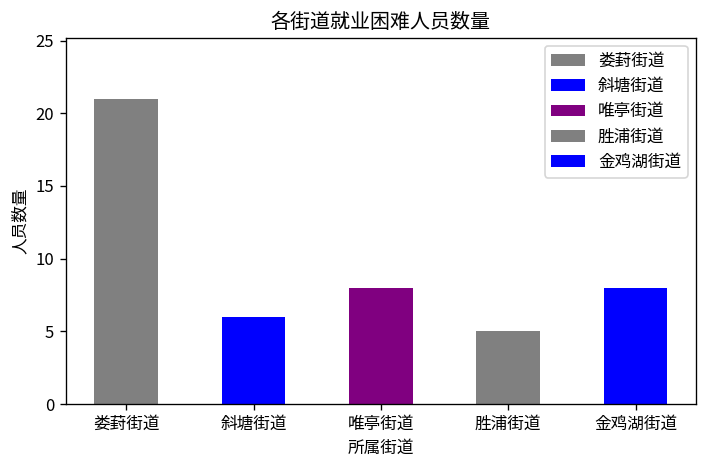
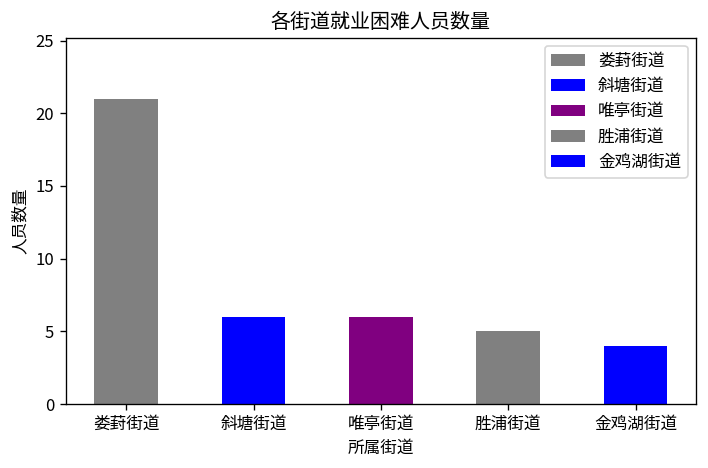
唯亭街道: 8 -> 6
金鸡湖街道: 8 -> 4
